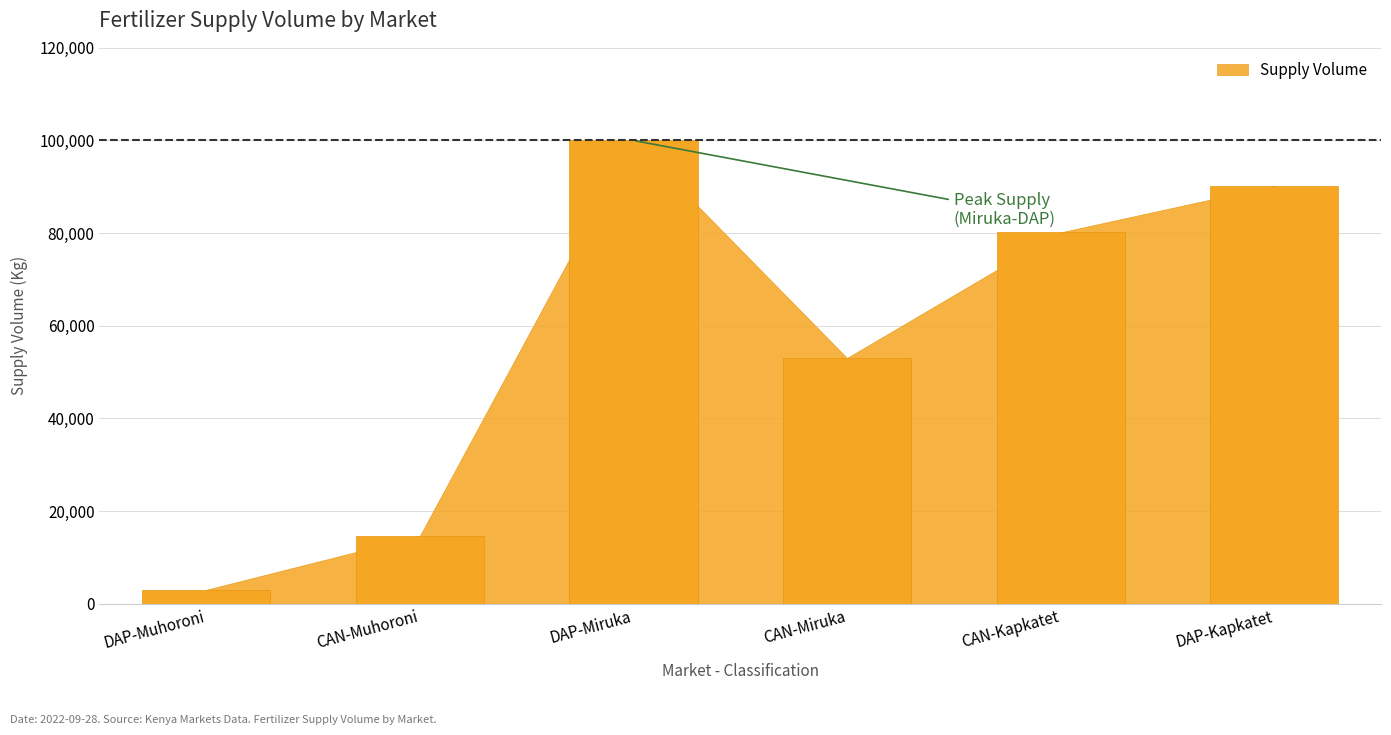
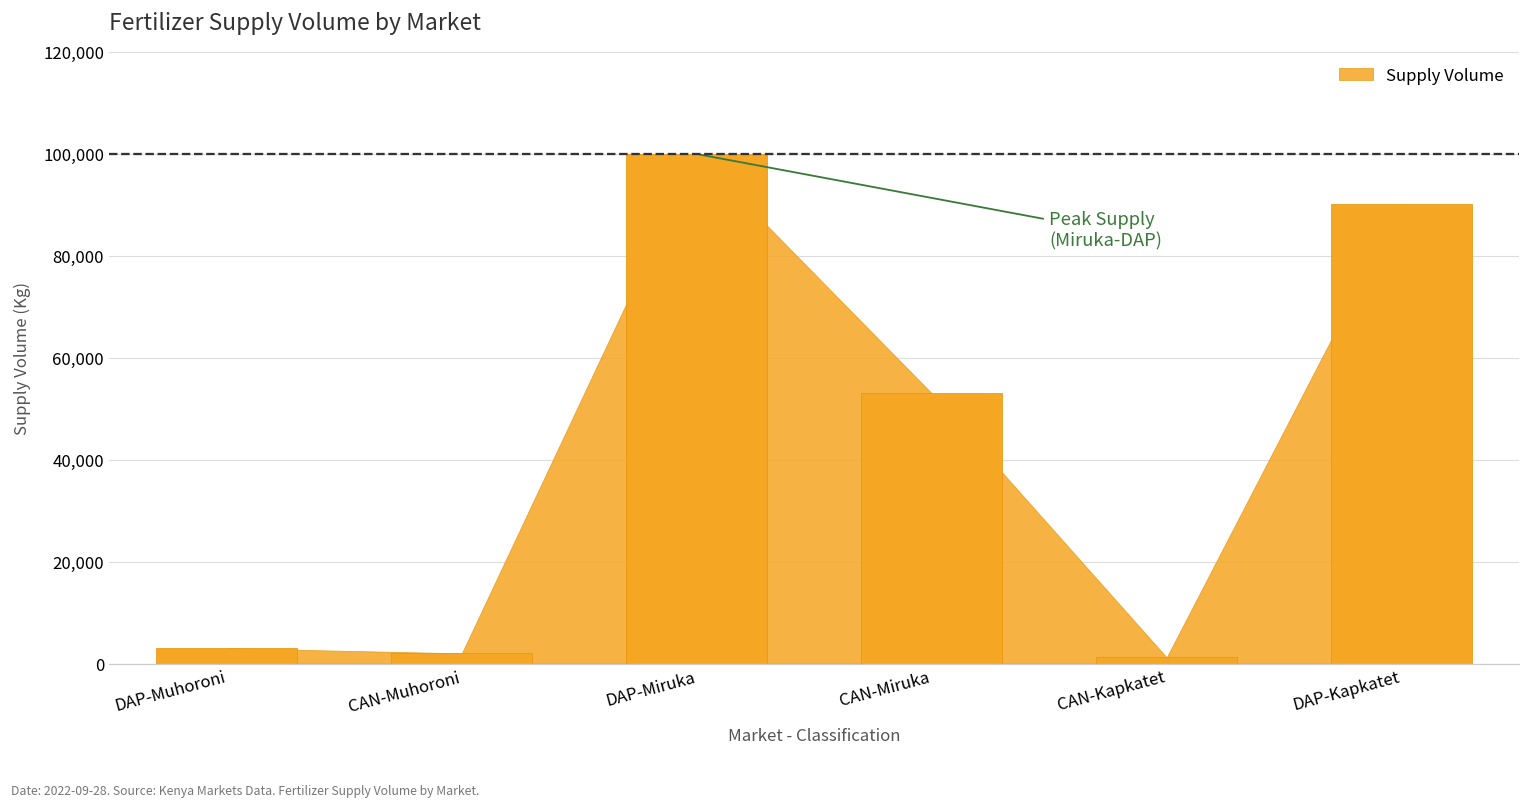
CAN-Muhoroni: 15,000 -> 2,000
CAN-Kapkatet: 80,000 -> 1,000
